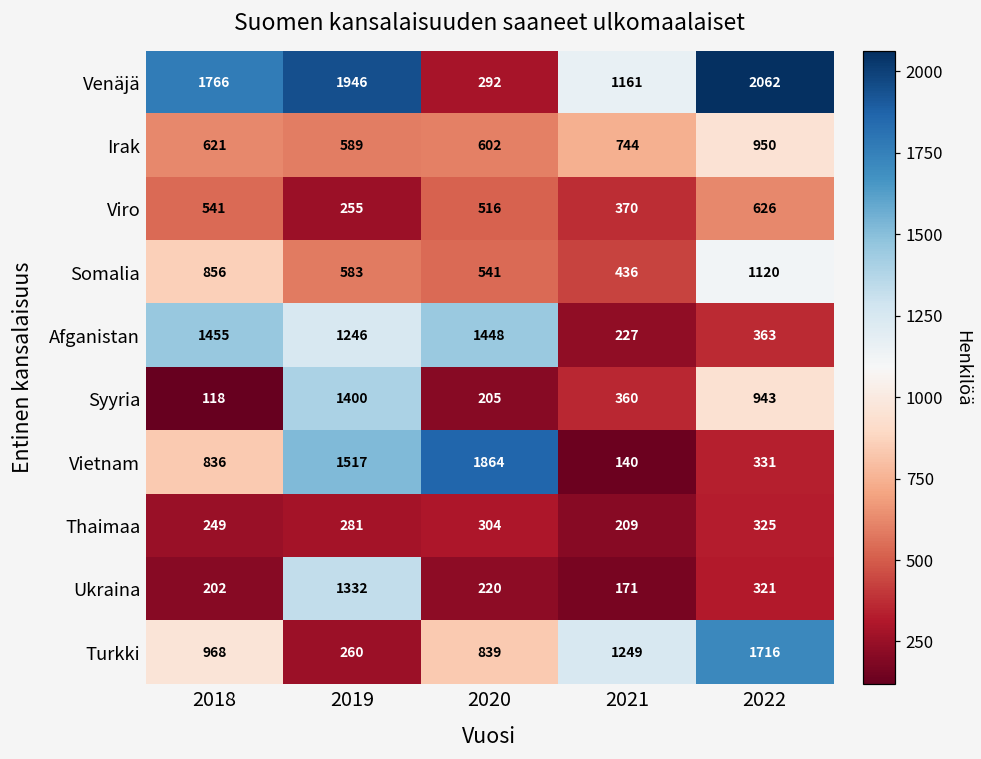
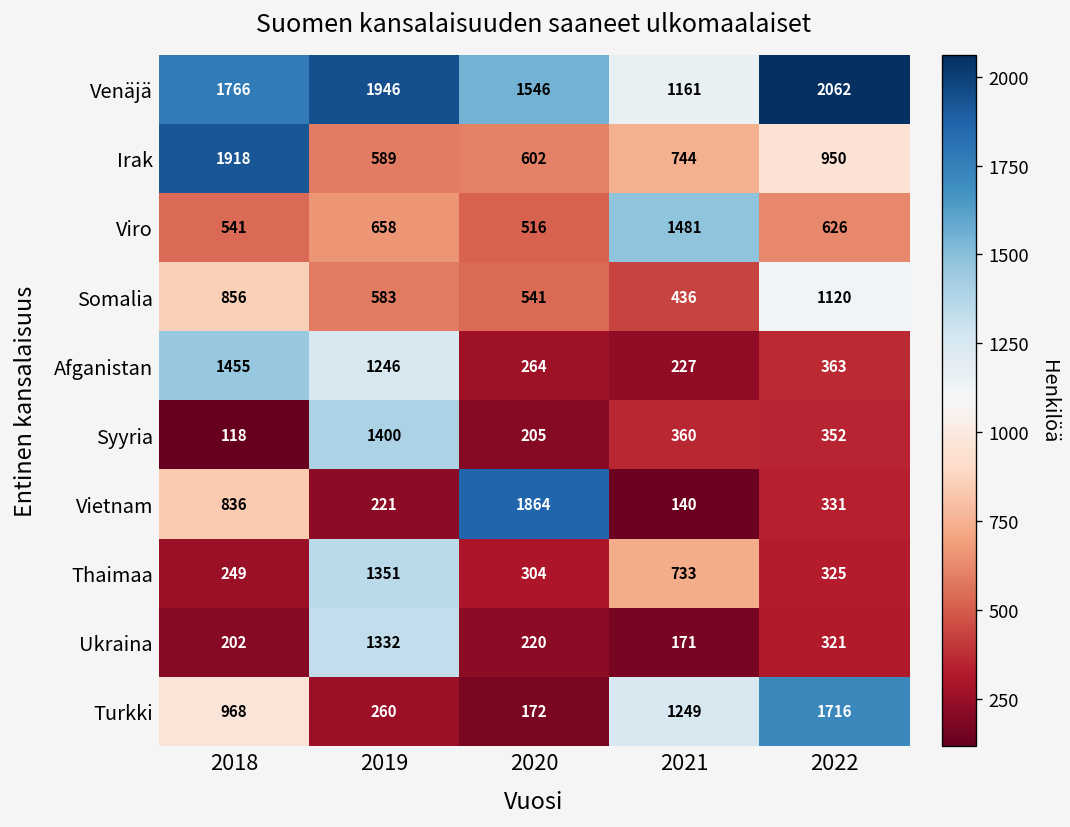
Venäjä, 2020: 292 -> 1546
Irak, 2018: 621 -> 1918
Viro, 2019: 255 -> 658
Viro, 2021: 370 -> 1481
Afganistan, 2020: 1448 -> 264
Syyria, 2022: 943 -> 352
Vietnam, 2019: 1517 -> 221
Thaimaa, 2019: 281 -> 1351
Thaimaa, 2021: 209 -> 733
Turkki, 2020: 839 -> 172
